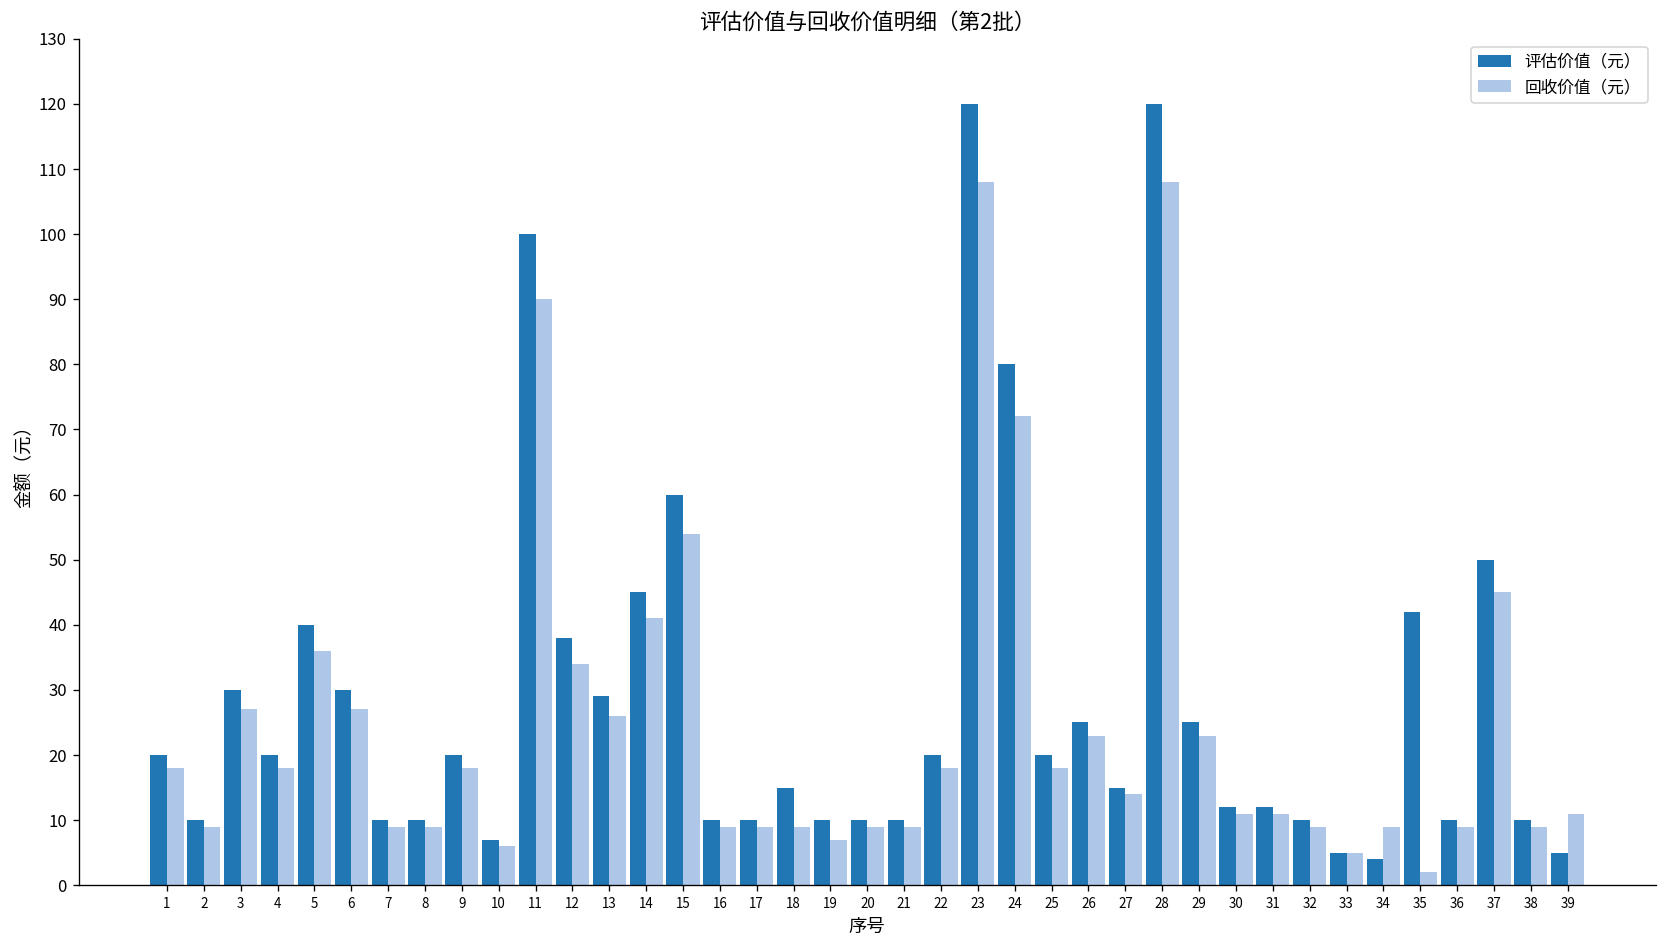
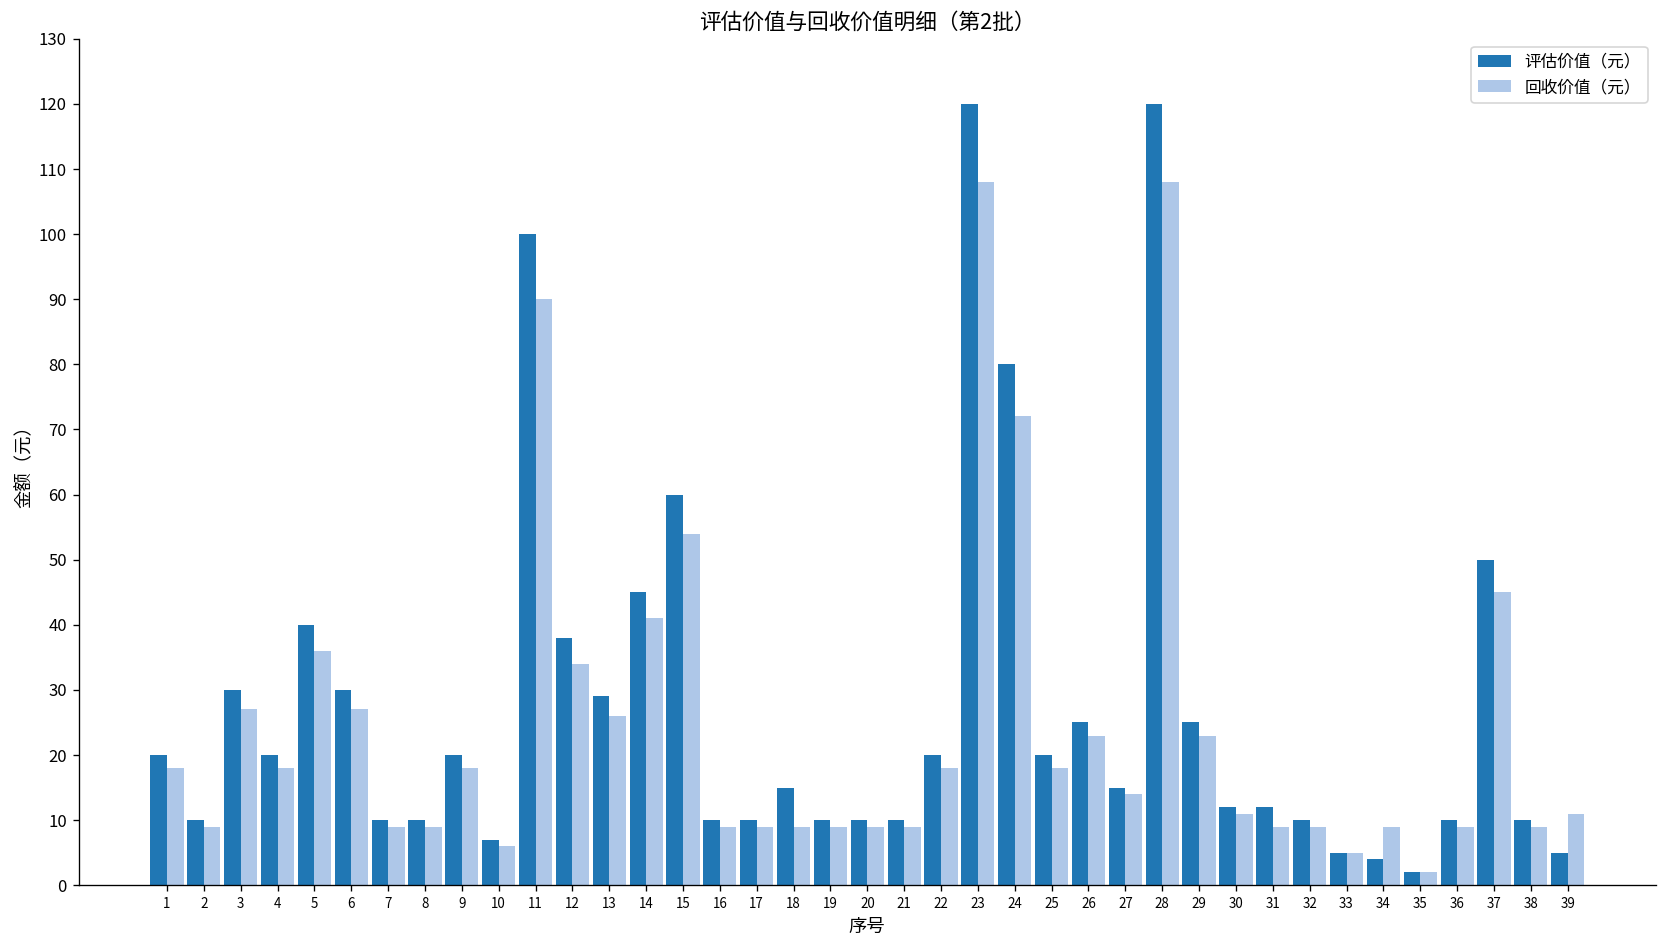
回收价值（元）, 19: 7 -> 9
回收价值（元）, 31: 11 -> 9
评估价值（元）, 35: 42 -> 2
